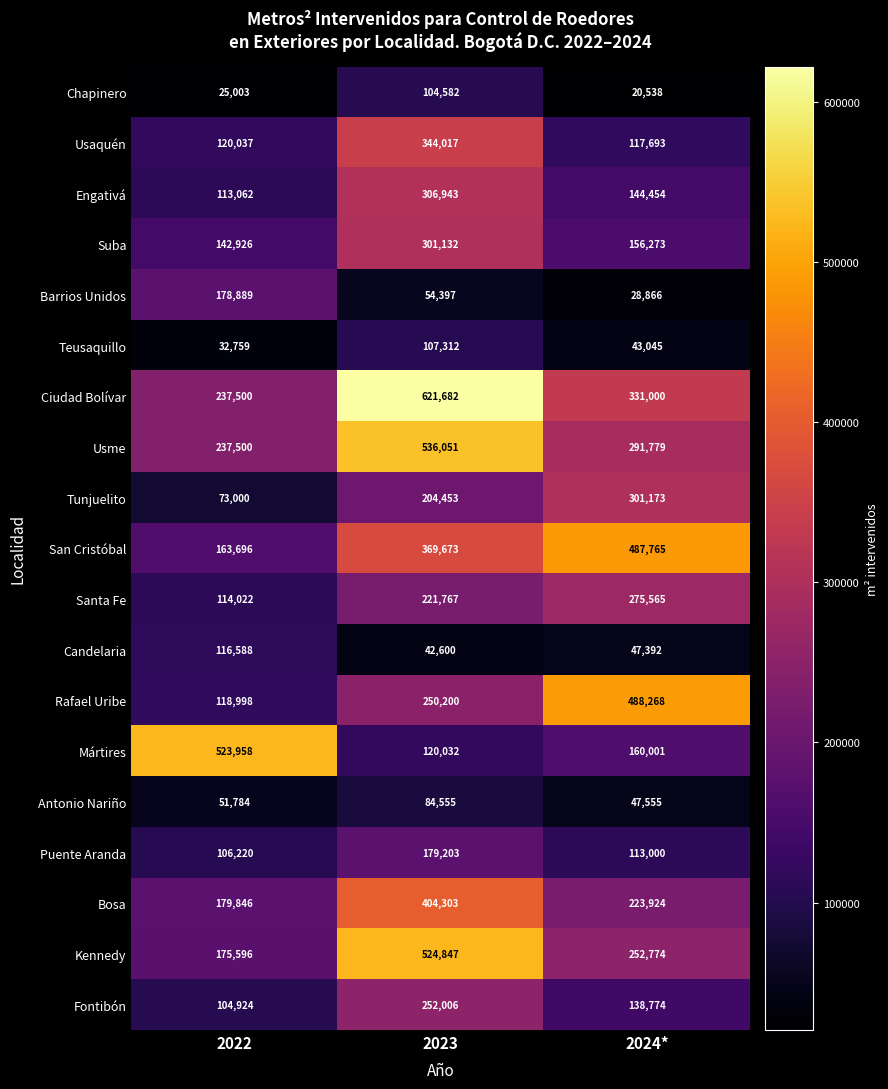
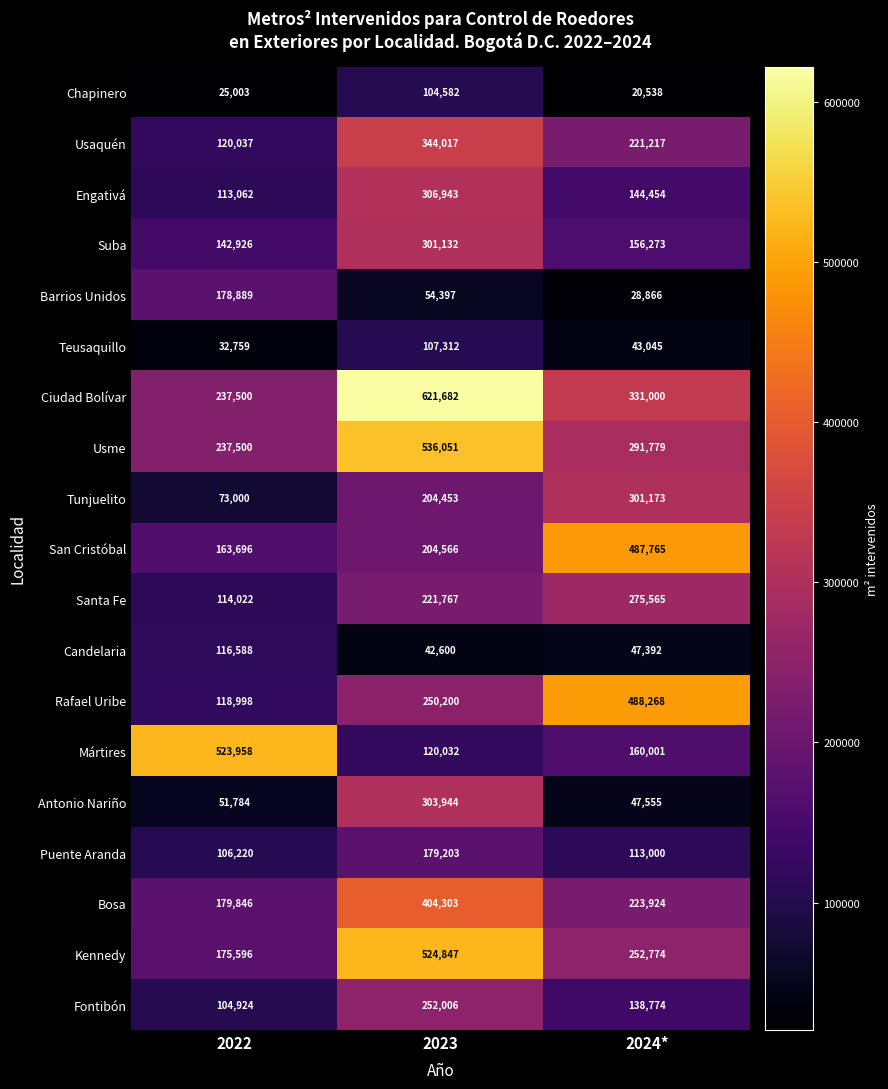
Usaquén, 2024*: 117,693 -> 221,217
San Cristóbal, 2023: 369,673 -> 204,566
Antonio Nariño, 2023: 84,555 -> 303,944
